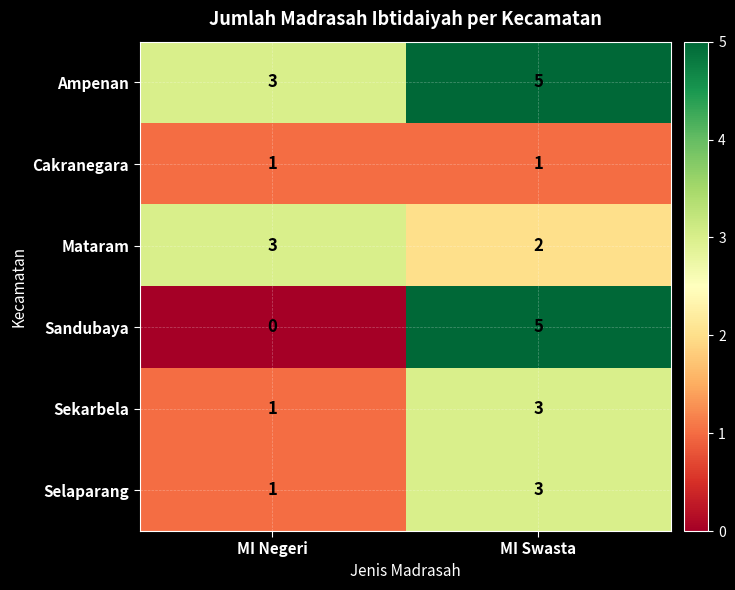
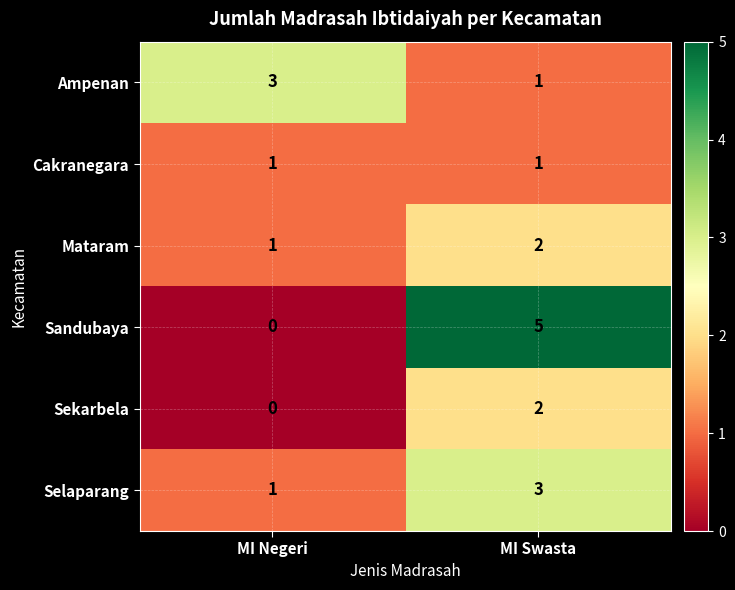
Ampenan, MI Swasta: 5 -> 1
Mataram, MI Negeri: 3 -> 1
Sekarbela, MI Negeri: 1 -> 0
Sekarbela, MI Swasta: 3 -> 2
